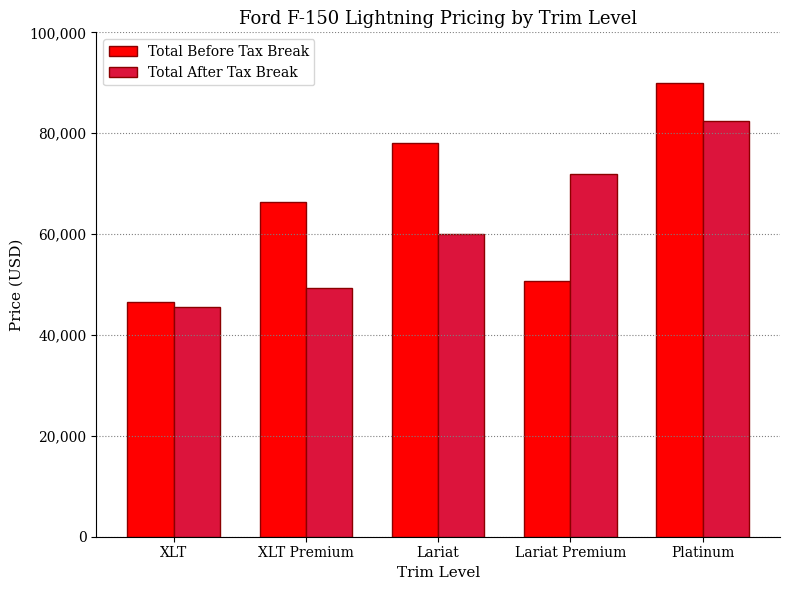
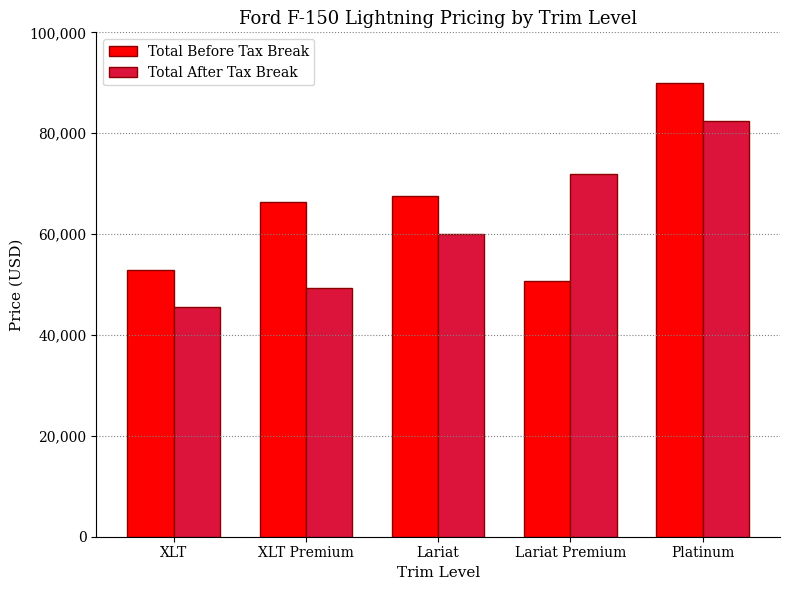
Total Before Tax Break, XLT: 47,000 -> 53,000
Total Before Tax Break, Lariat: 78,000 -> 67,000
